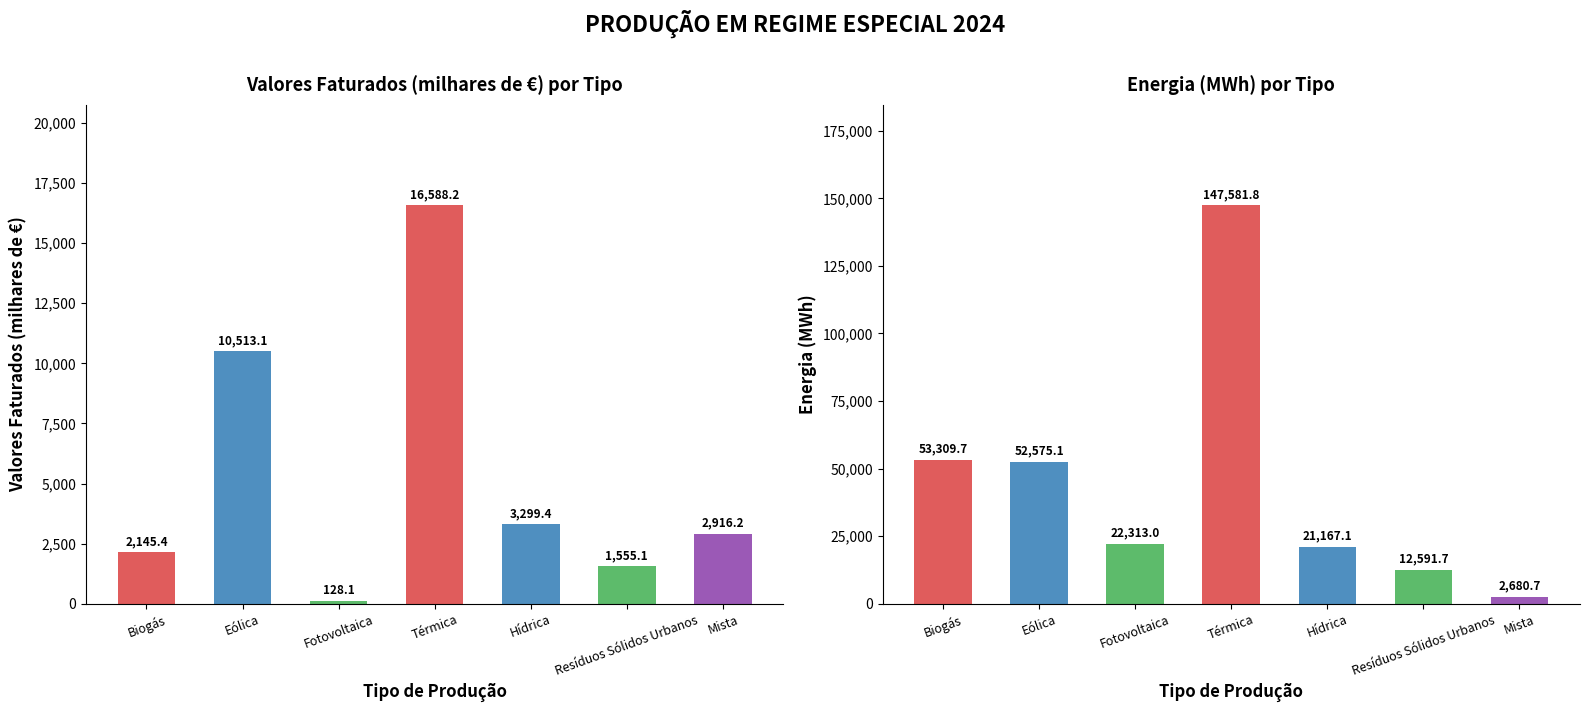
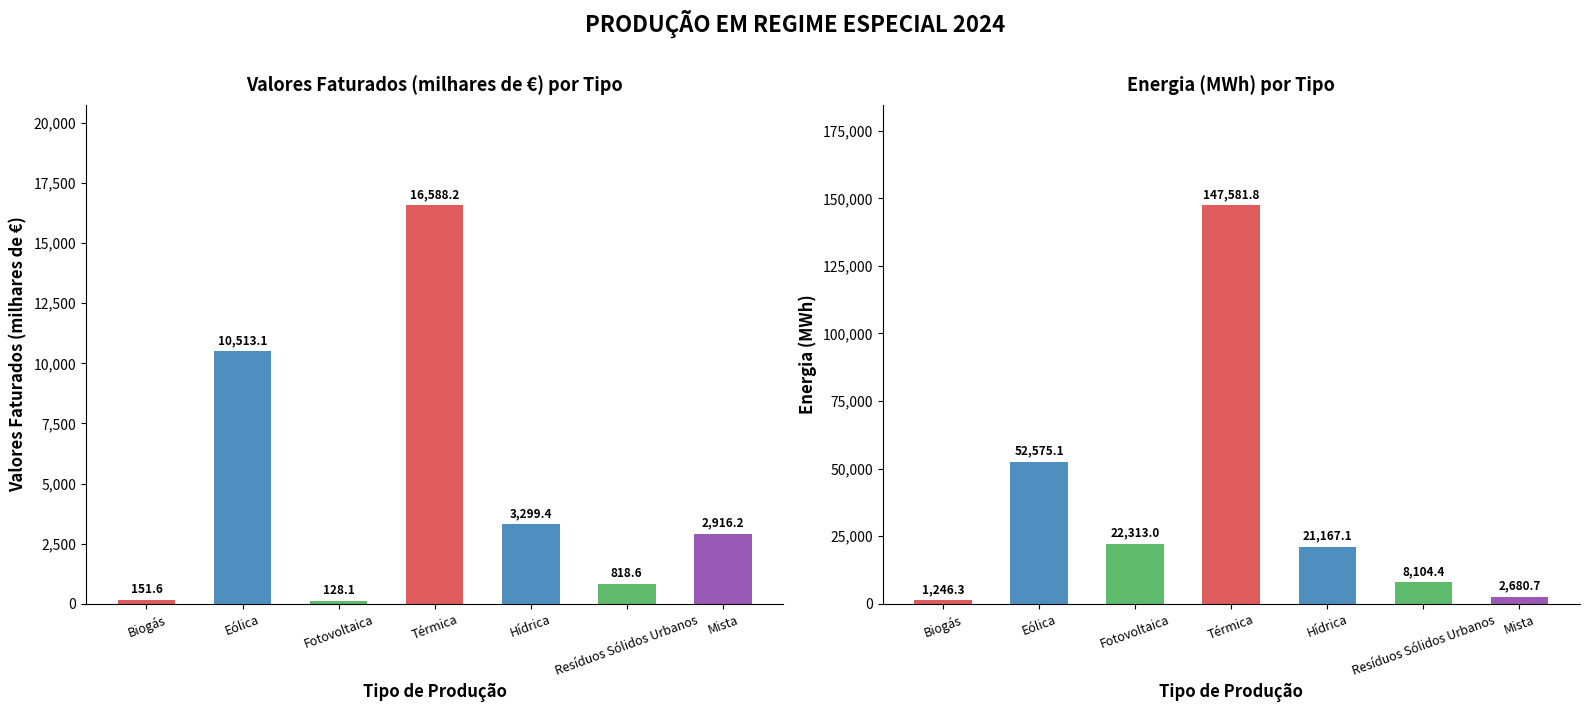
Valores Faturados (milhares de €) por Tipo, Biogás: 2,145.4 -> 151.6
Valores Faturados (milhares de €) por Tipo, Resíduos Sólidos Urbanos: 1,555.1 -> 818.6
Energia (MWh) por Tipo, Biogás: 53,309.7 -> 1,246.3
Energia (MWh) por Tipo, Resíduos Sólidos Urbanos: 12,591.7 -> 8,104.4
